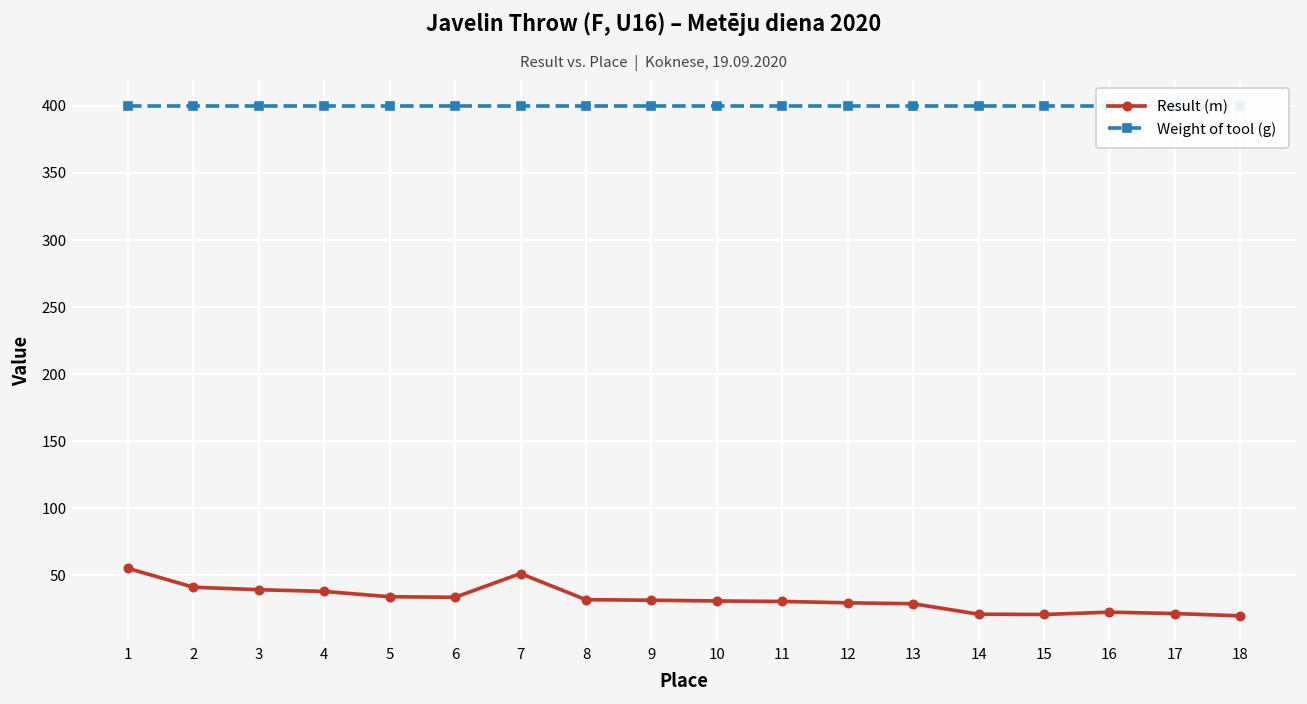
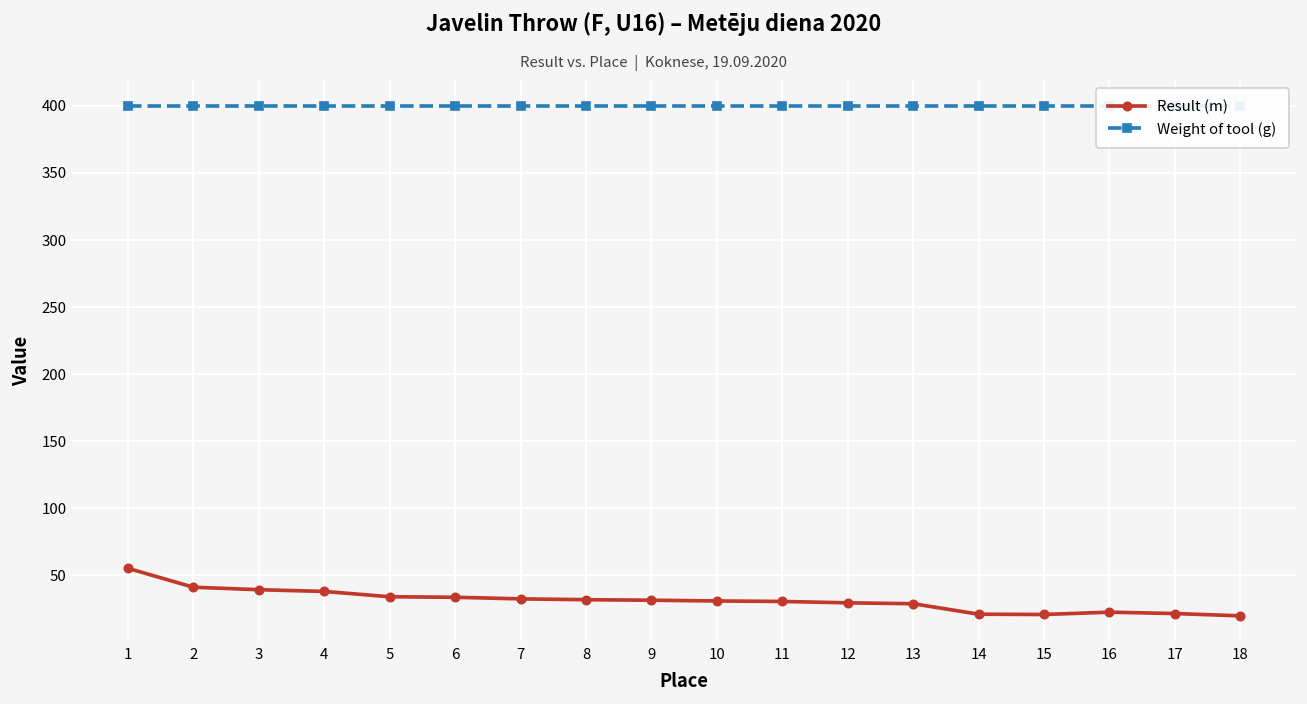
Result (m), 7: 51 -> 32
